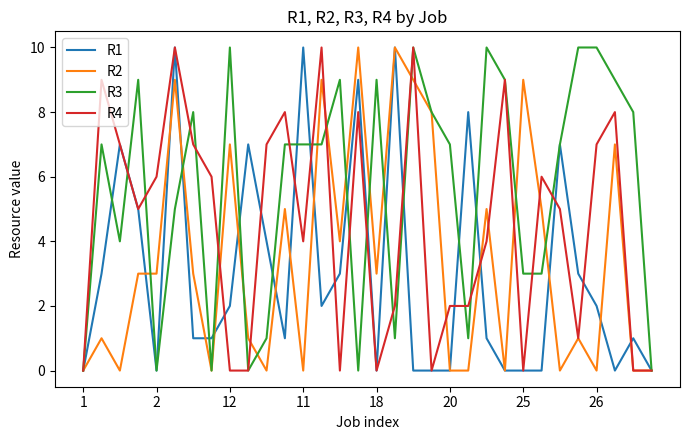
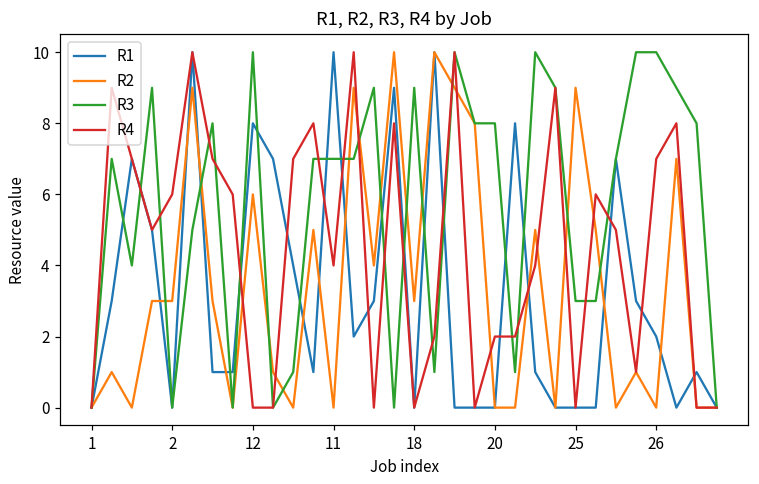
R1, 12: 2 -> 8
R2, 12: 7 -> 6
R3, 20: 7 -> 8
